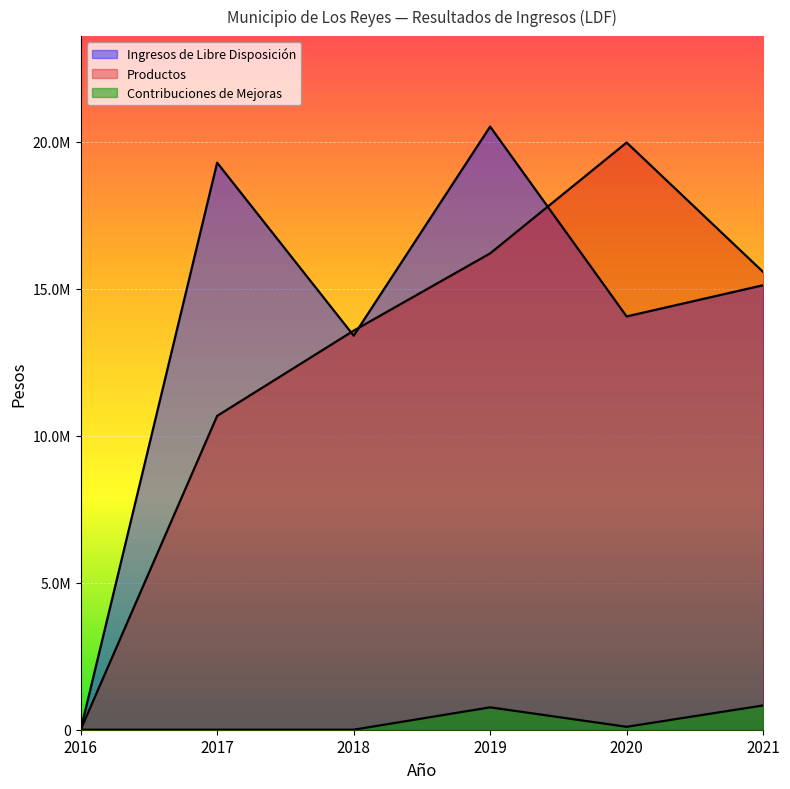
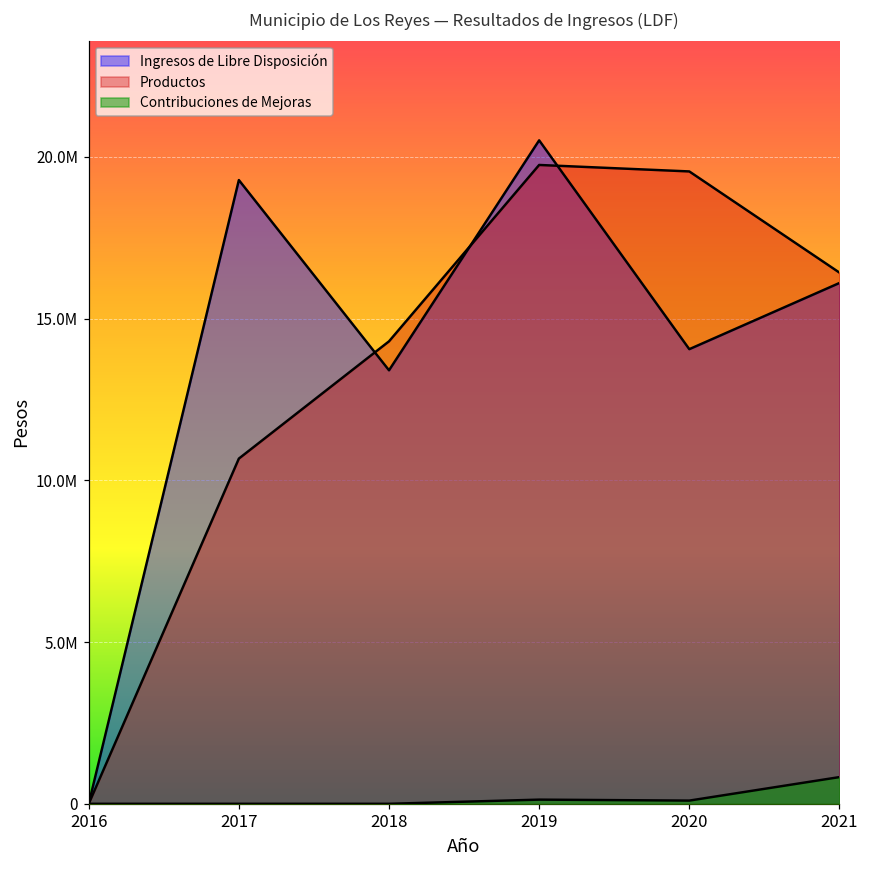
Productos, 2018: 13600000 -> 14300000
Productos, 2019: 16200000 -> 19800000
Contribuciones de Mejoras, 2019: 800000 -> 100000
Productos, 2020: 20000000 -> 19600000
Ingresos de Libre Disposición, 2021: 15100000 -> 16100000
Productos, 2021: 15600000 -> 16400000
